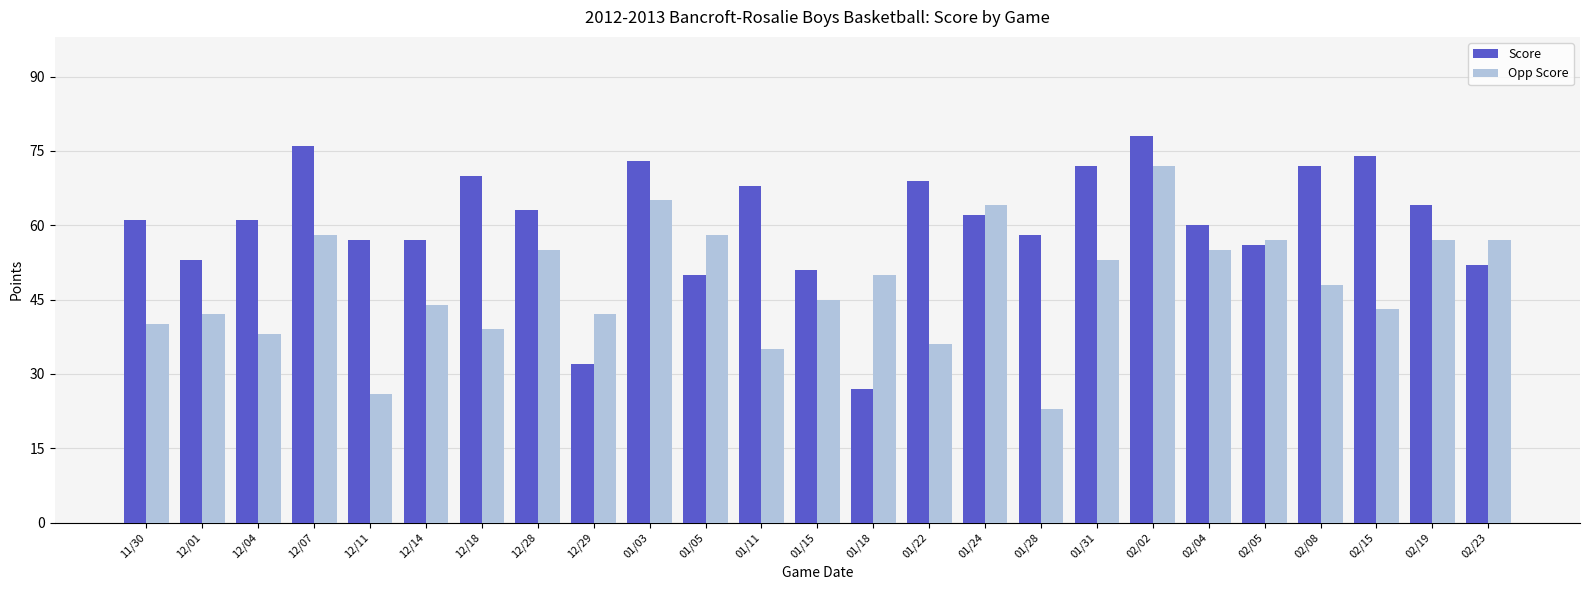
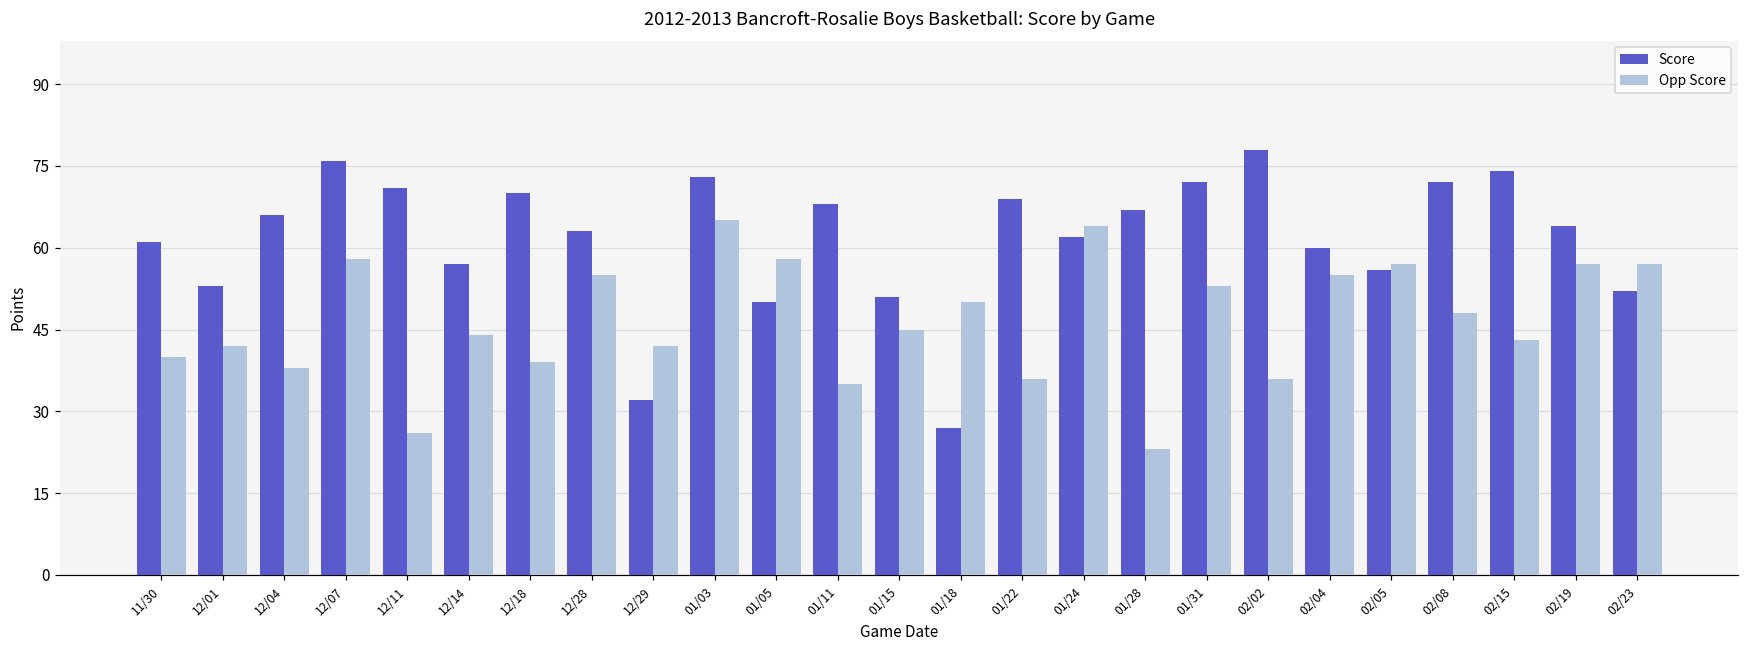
Score, 12/04: 61 -> 66
Score, 12/11: 57 -> 71
Score, 01/28: 58 -> 67
Opp Score, 02/02: 72 -> 36
